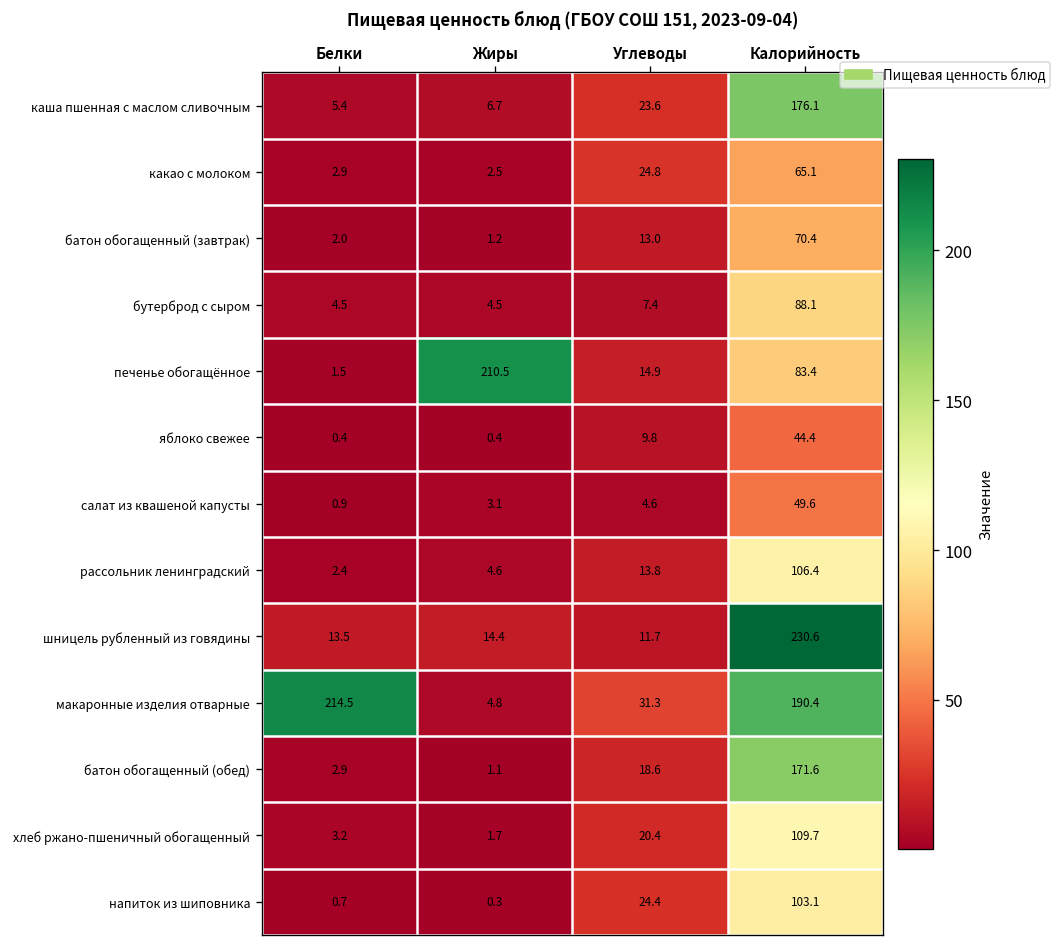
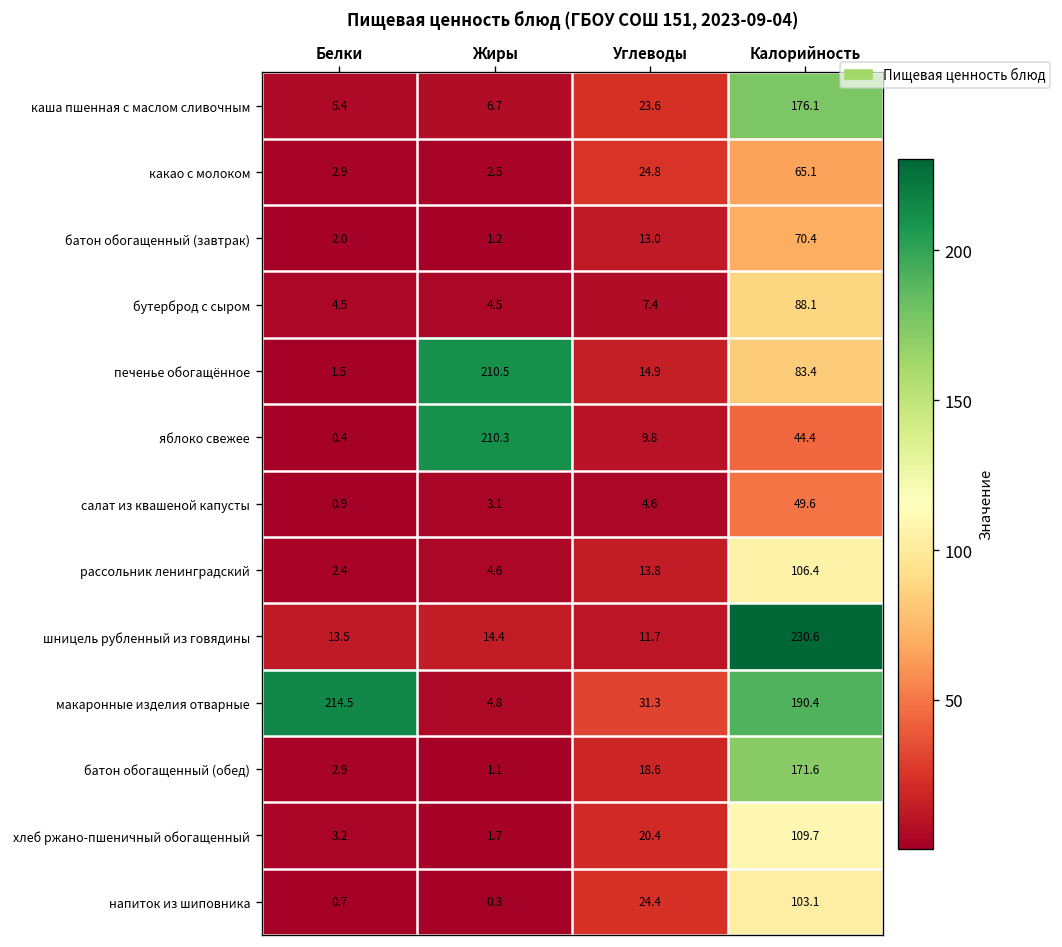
яблоко свежее, Жиры: 0.4 -> 210.3
